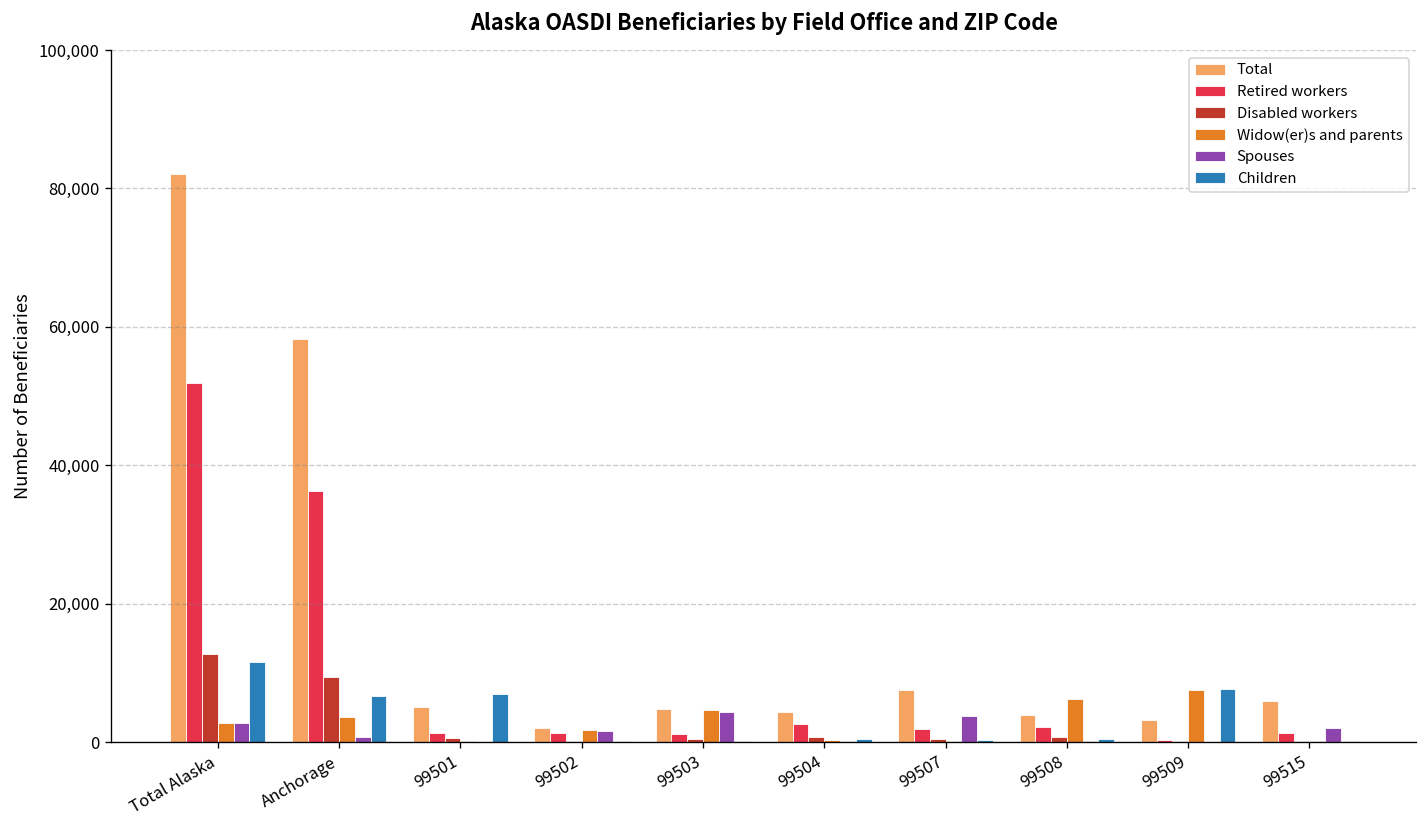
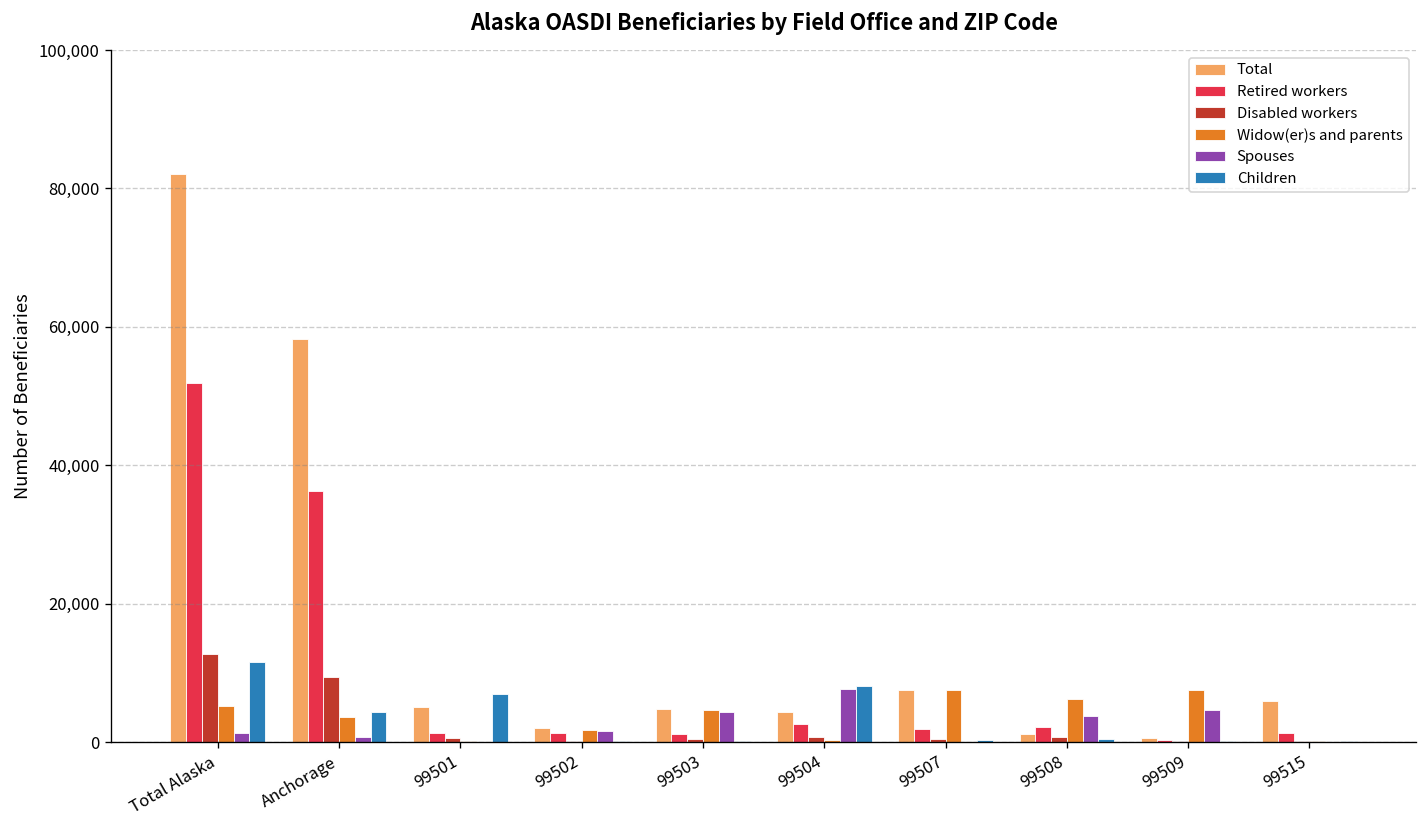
Widow(er)s and parents, Total Alaska: 3,000 -> 5,000
Spouses, Total Alaska: 3,000 -> 1,000
Children, Anchorage: 7,000 -> 4,000
Spouses, 99504: 0 -> 8,000
Children, 99504: 1,000 -> 8,000
Widow(er)s and parents, 99507: 0 -> 8,000
Spouses, 99507: 4,000 -> 0
Total, 99508: 4,000 -> 1,000
Spouses, 99508: 0 -> 4,000
Total, 99509: 3,000 -> 1,000
Spouses, 99509: 0 -> 5,000
Children, 99509: 8,000 -> 0
Spouses, 99515: 2,000 -> 0
